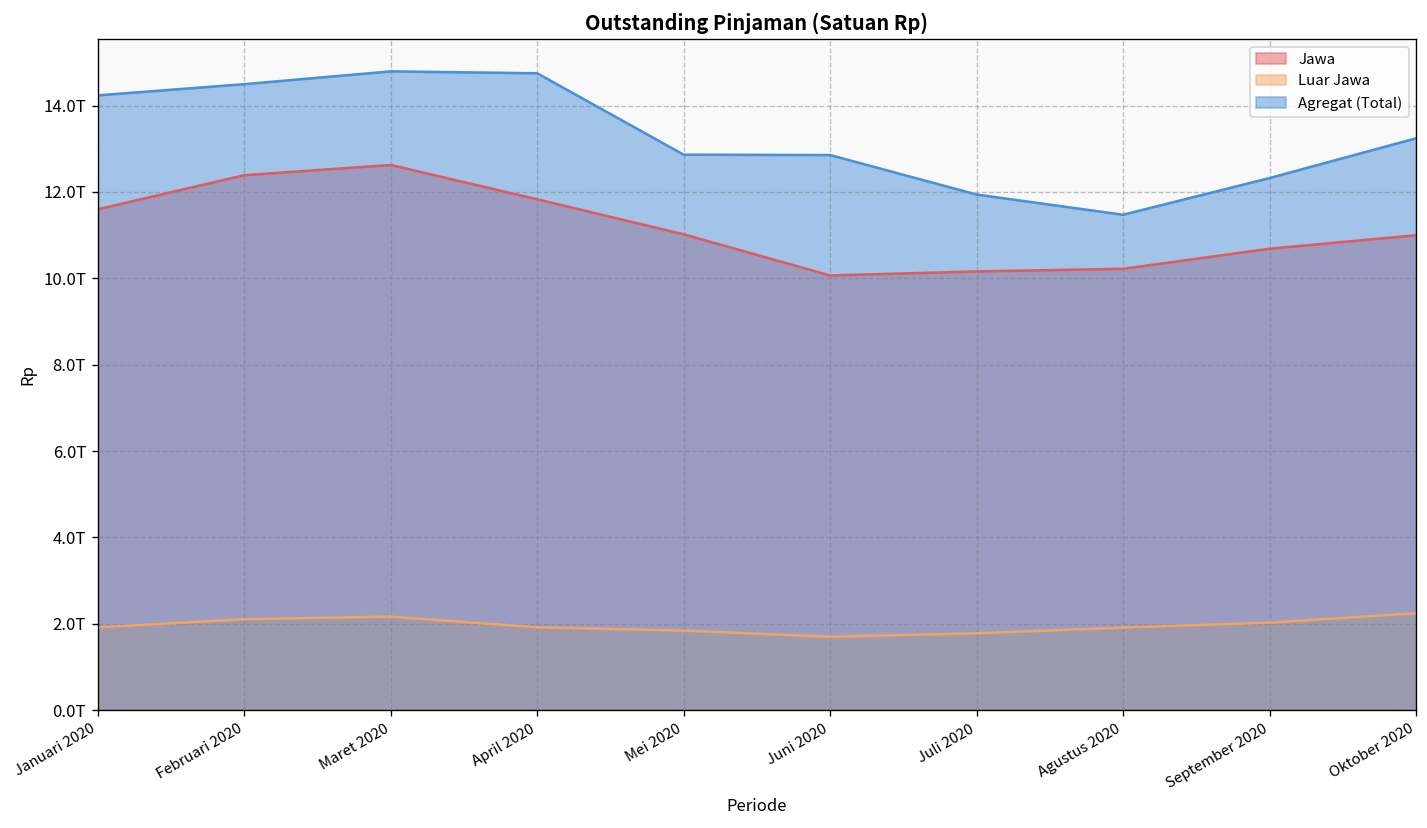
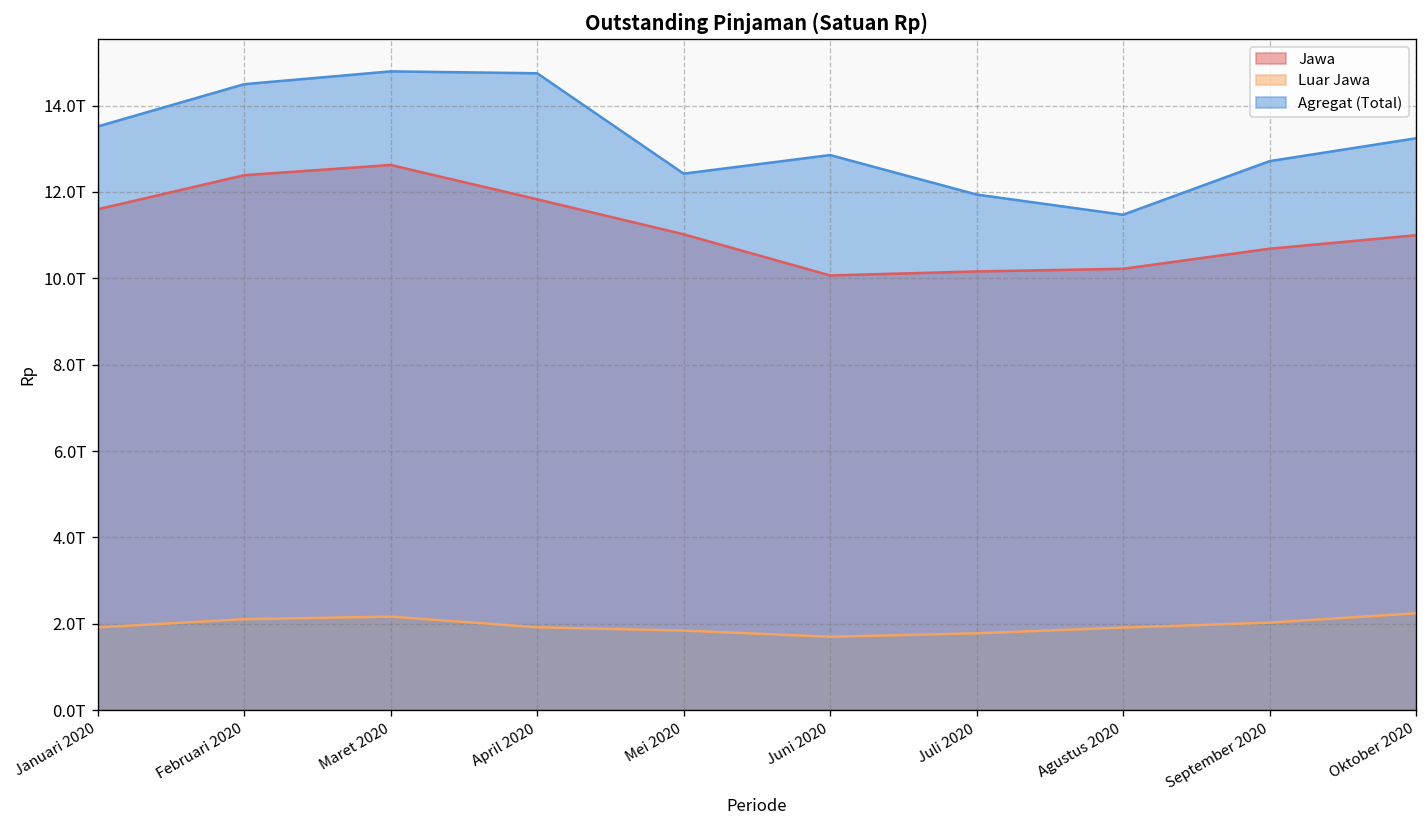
Agregat (Total), Januari 2020: 14.2T -> 13.5T
Agregat (Total), Mei 2020: 12.9T -> 12.4T
Agregat (Total), September 2020: 12.3T -> 12.7T
